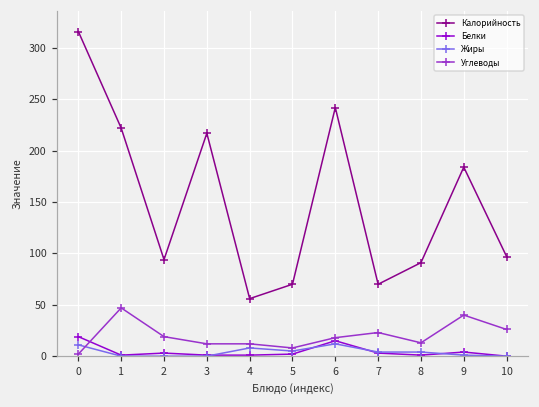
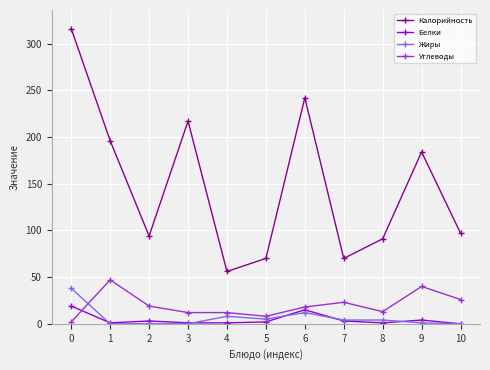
Жиры, 0: 10 -> 40
Калорийность, 1: 220 -> 200
